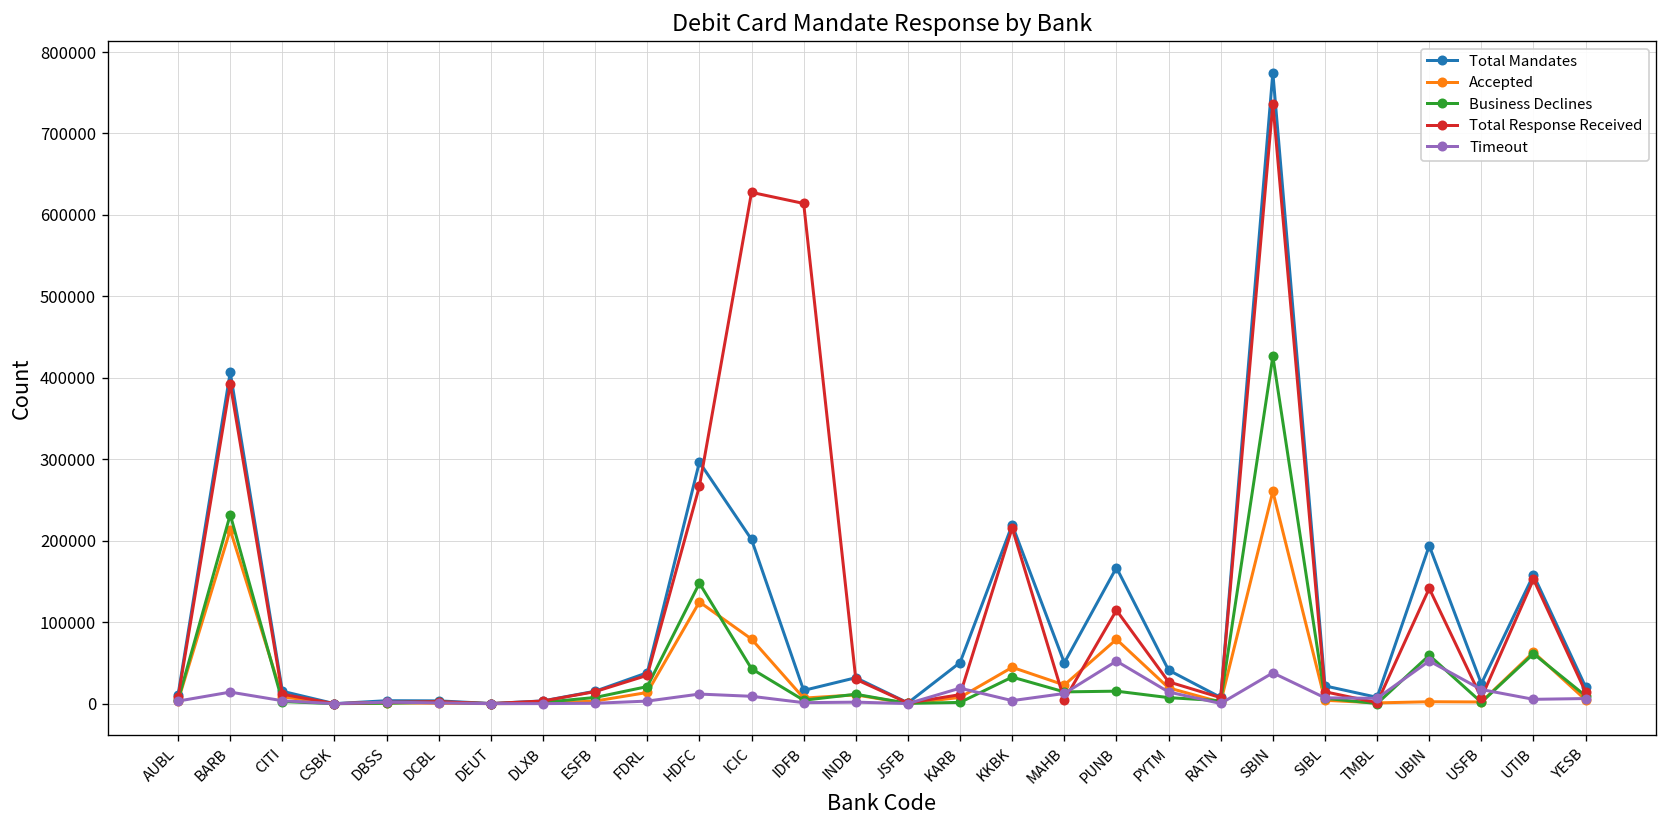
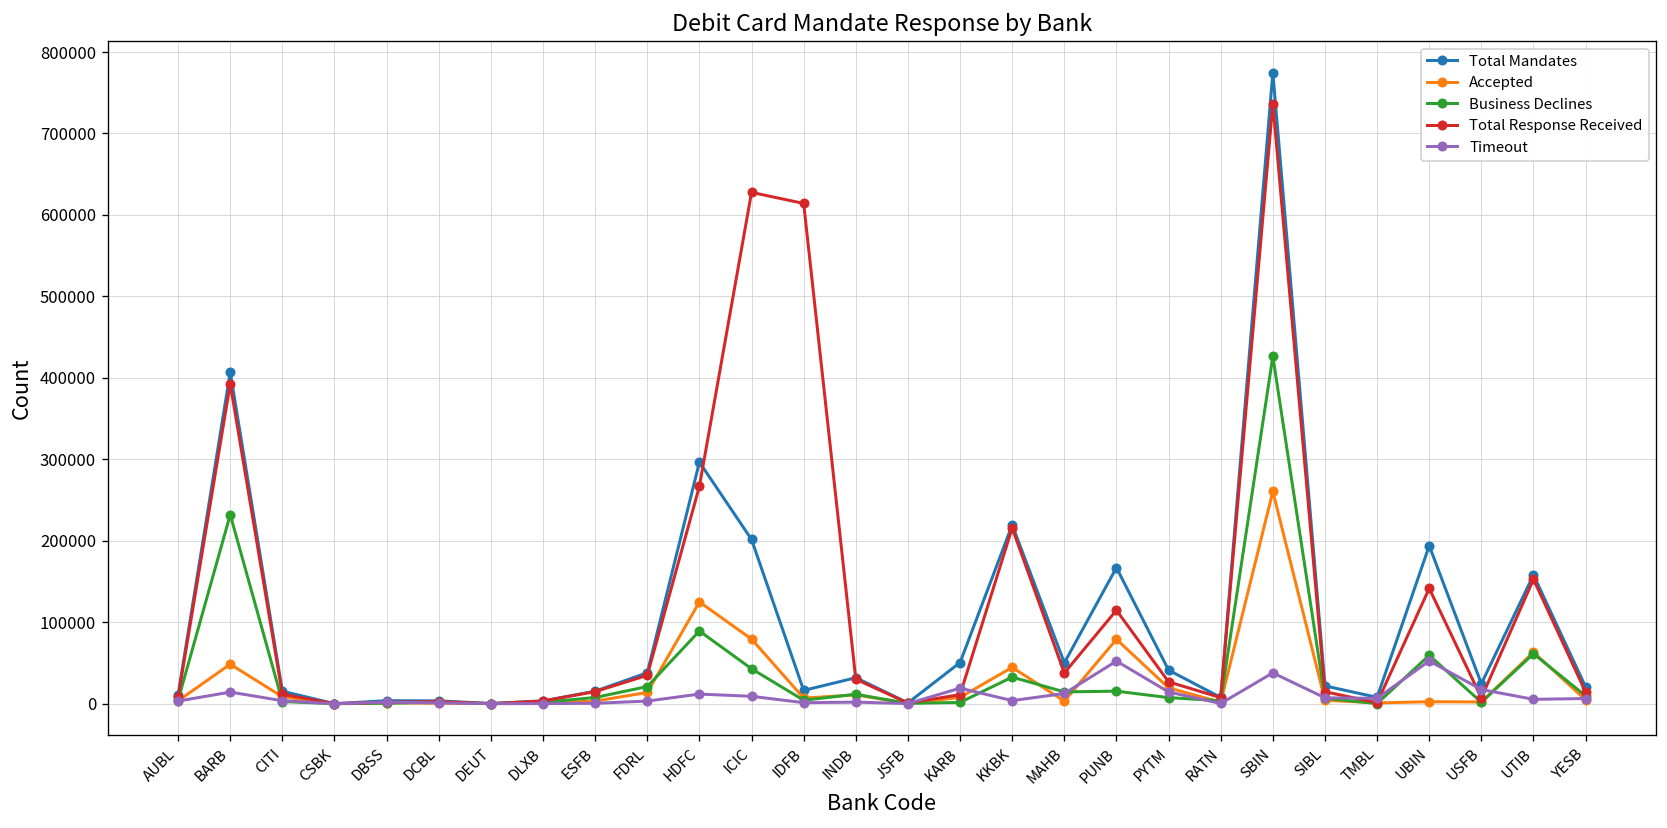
Accepted, BARB: 210000 -> 50000
Business Declines, HDFC: 150000 -> 90000
Accepted, MAHB: 20000 -> 0
Total Response Received, MAHB: 0 -> 40000
